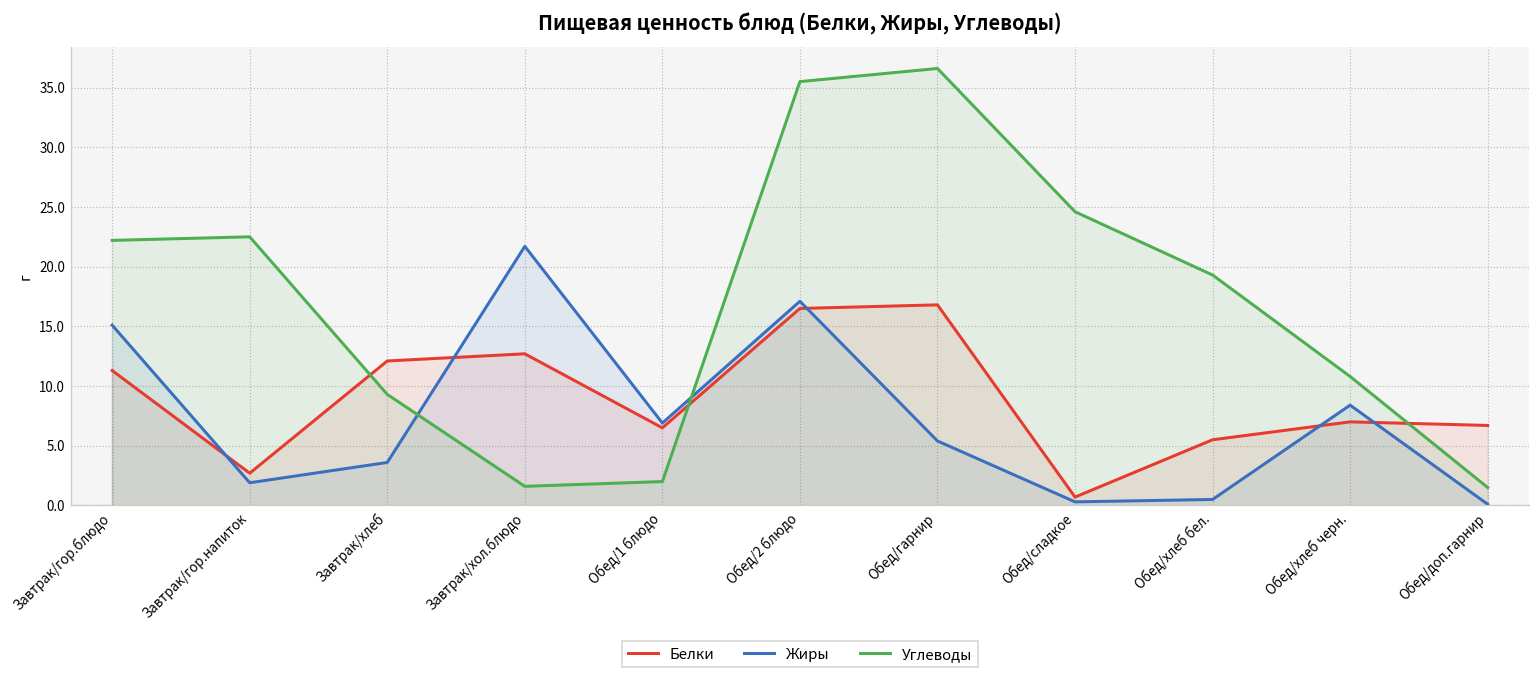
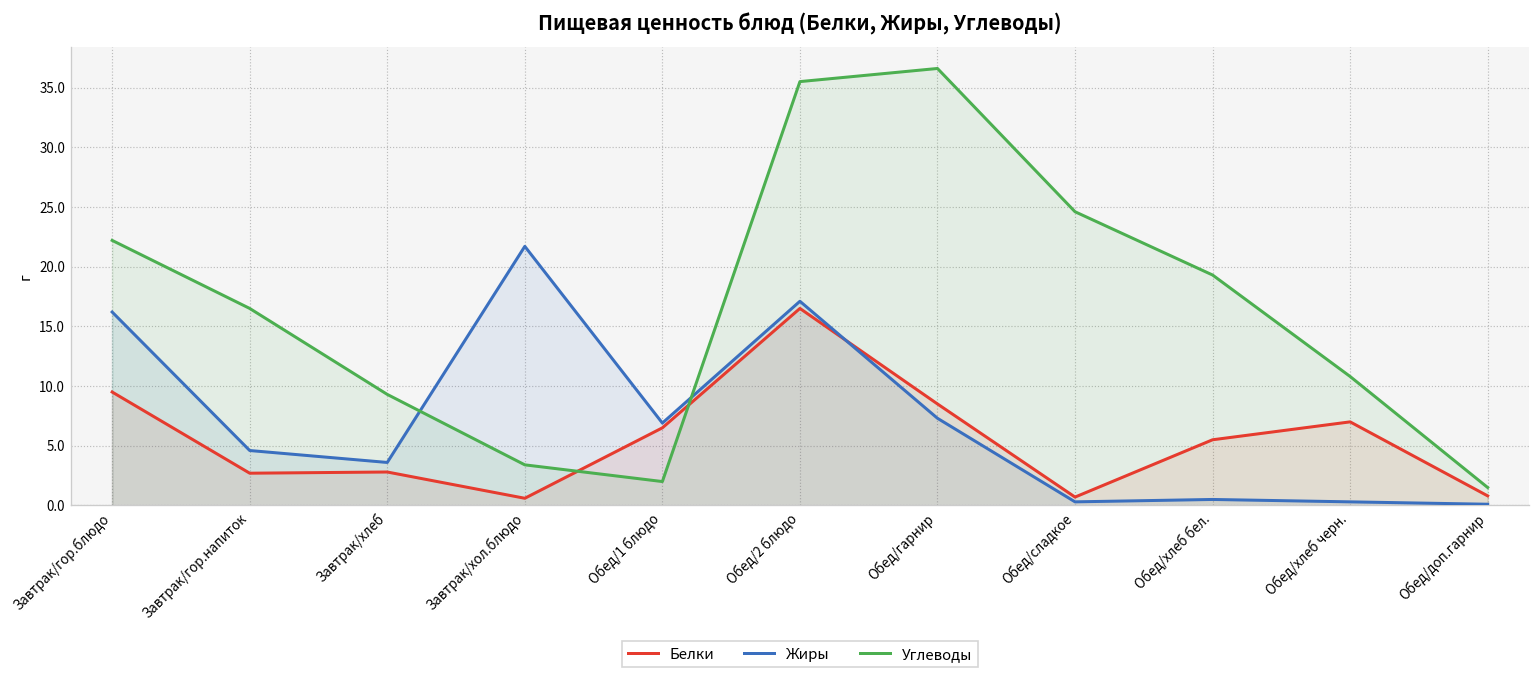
Белки, Завтрак/гор.блюдо: 11 -> 10
Жиры, Завтрак/гор.блюдо: 15 -> 16
Жиры, Завтрак/гор.напиток: 2 -> 5
Углеводы, Завтрак/гор.напиток: 23 -> 17
Белки, Завтрак/хлеб: 12 -> 3
Белки, Завтрак/хол.блюдо: 13 -> 1
Углеводы, Завтрак/хол.блюдо: 2 -> 3
Белки, Обед/гарнир: 17 -> 9
Жиры, Обед/гарнир: 5 -> 7
Жиры, Обед/хлеб черн.: 8 -> 0
Белки, Обед/доп.гарнир: 7 -> 1
